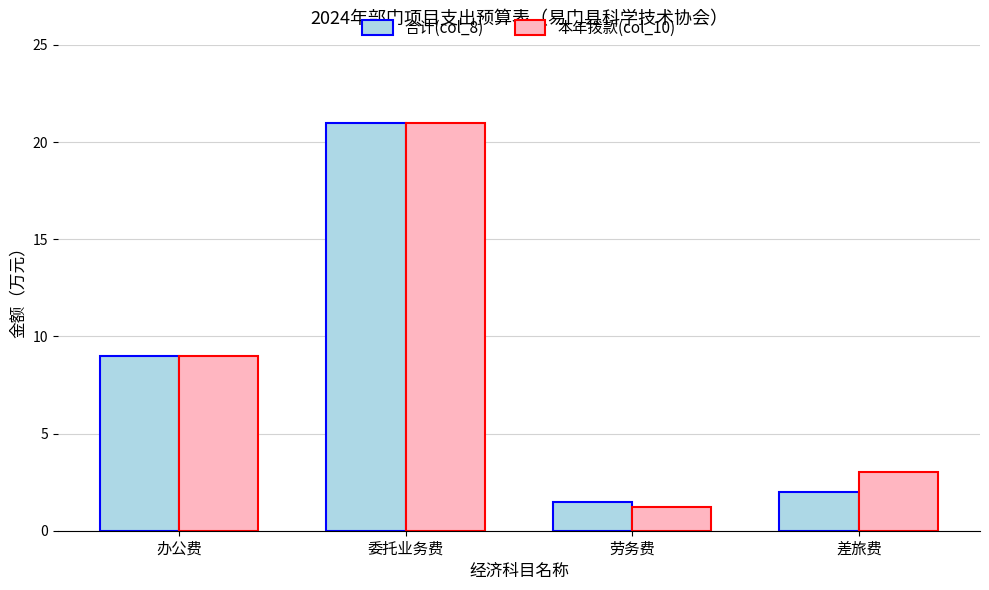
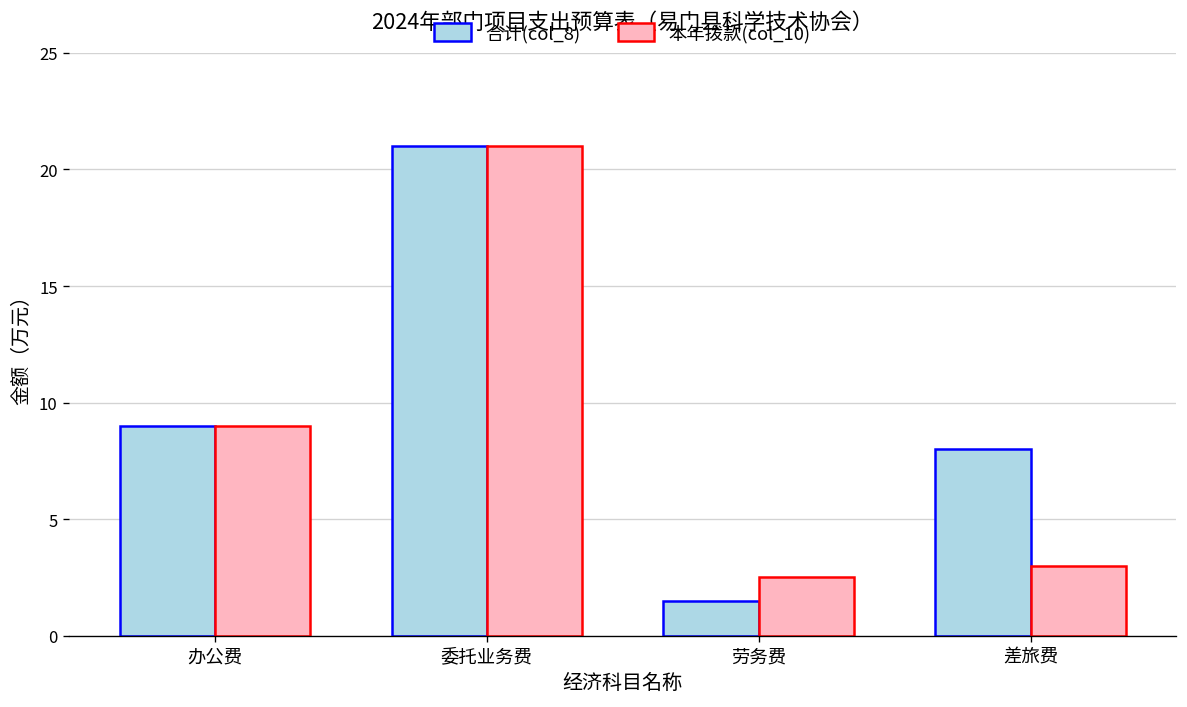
本年拨款(col_10), 劳务费: 1.2 -> 2.5
合计(col_8), 差旅费: 2 -> 8
